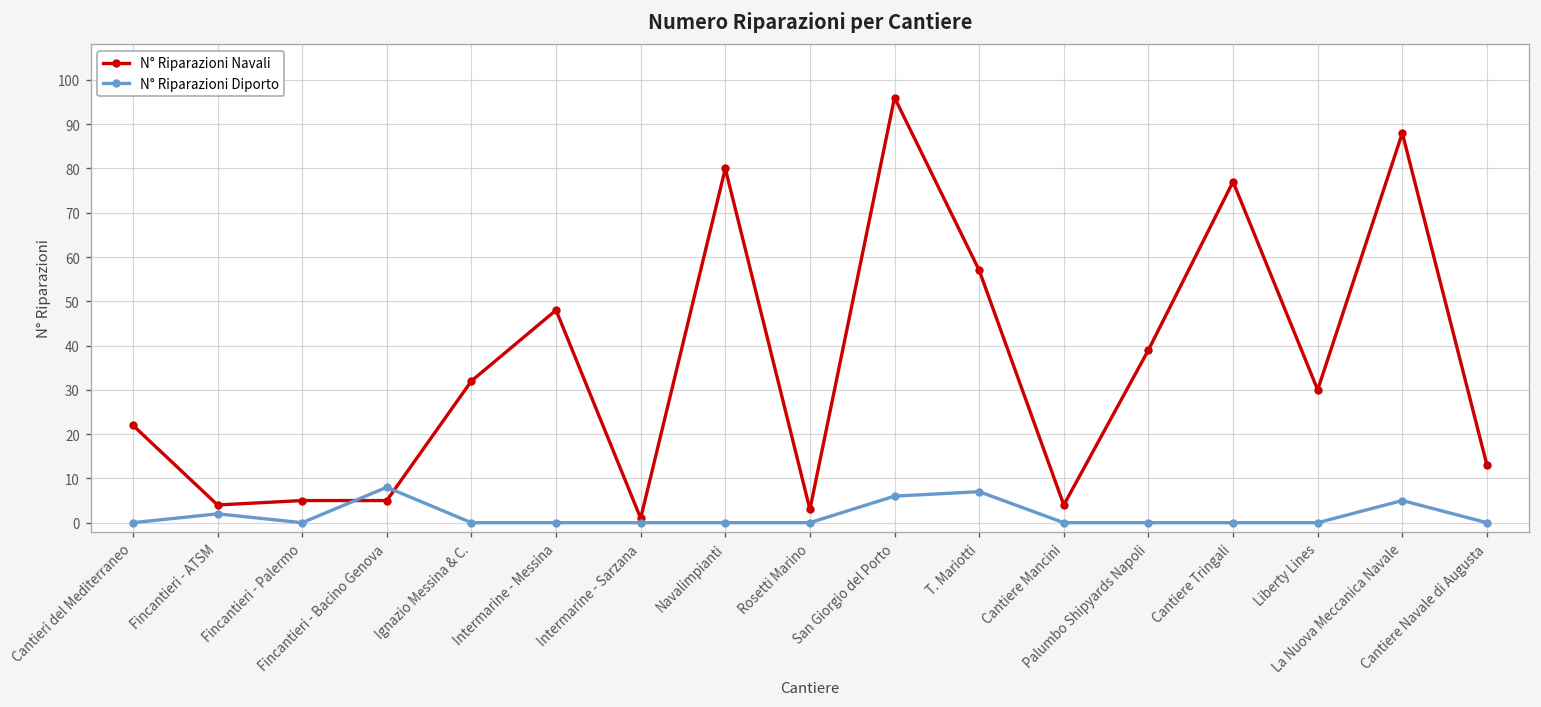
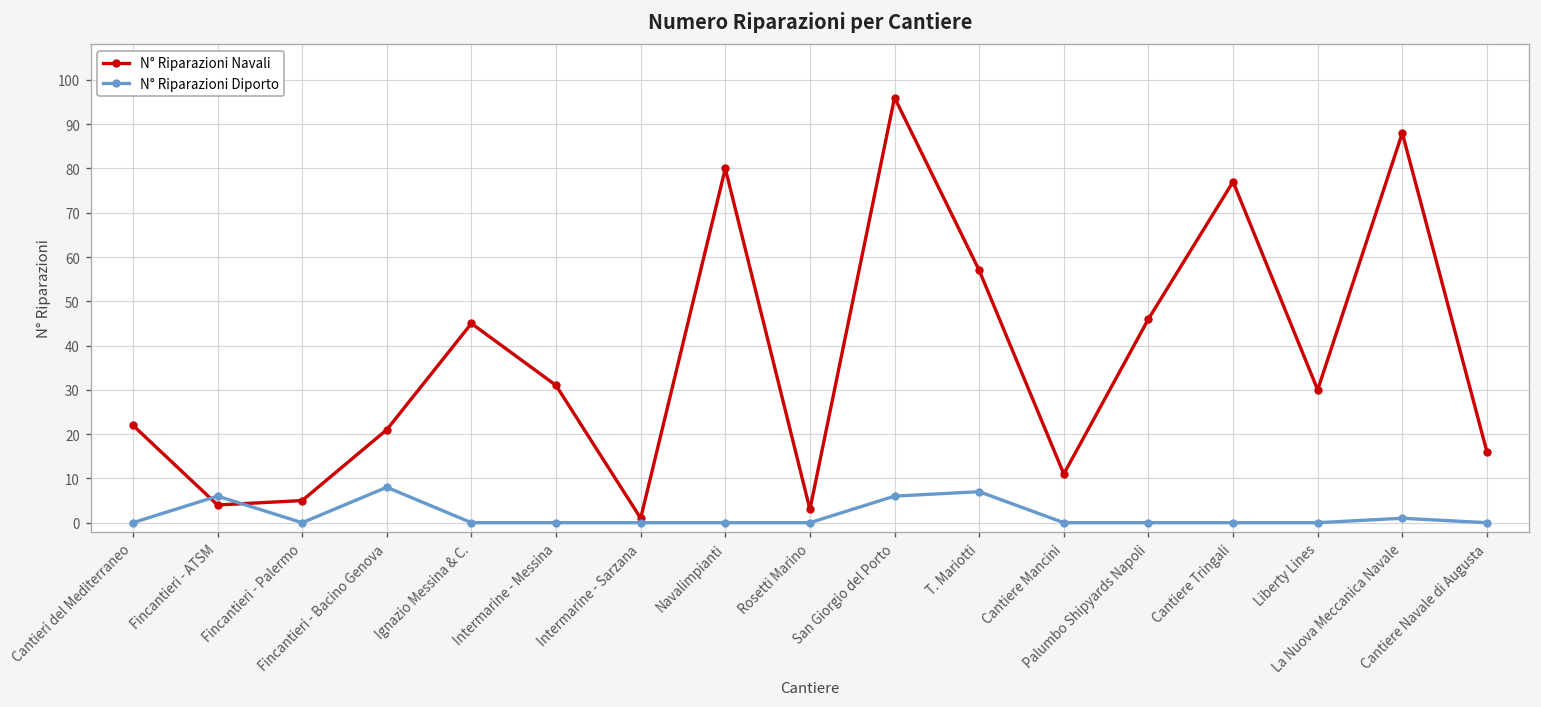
N° Riparazioni Diporto, Fincantieri - ATSM: 2 -> 6
N° Riparazioni Navali, Fincantieri - Bacino Genova: 5 -> 21
N° Riparazioni Navali, Ignazio Messina & C.: 32 -> 45
N° Riparazioni Navali, Intermarine - Messina: 48 -> 31
N° Riparazioni Navali, Cantiere Mancini: 4 -> 11
N° Riparazioni Navali, Palumbo Shipyards Napoli: 39 -> 46
N° Riparazioni Diporto, La Nuova Meccanica Navale: 5 -> 1
N° Riparazioni Navali, Cantiere Navale di Augusta: 13 -> 16
